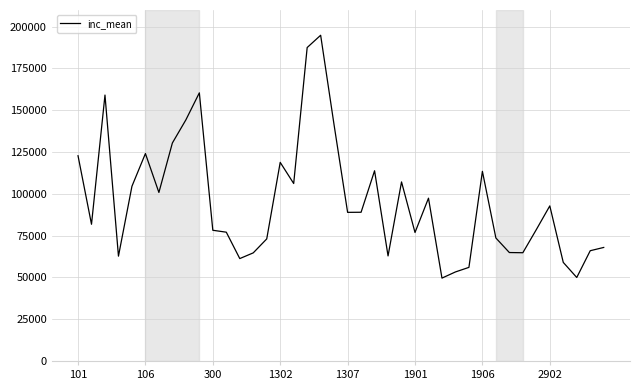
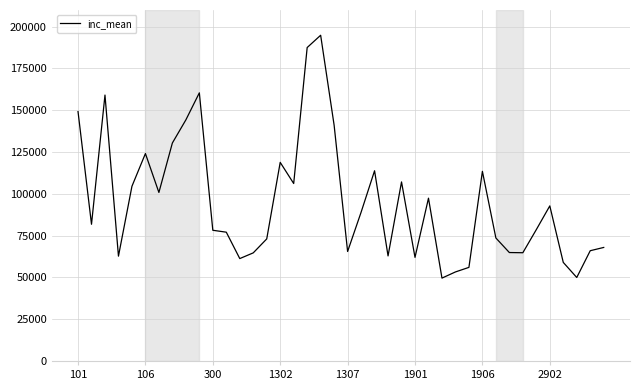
101: 123000 -> 149000
1307: 89000 -> 66000
1901: 77000 -> 62000
